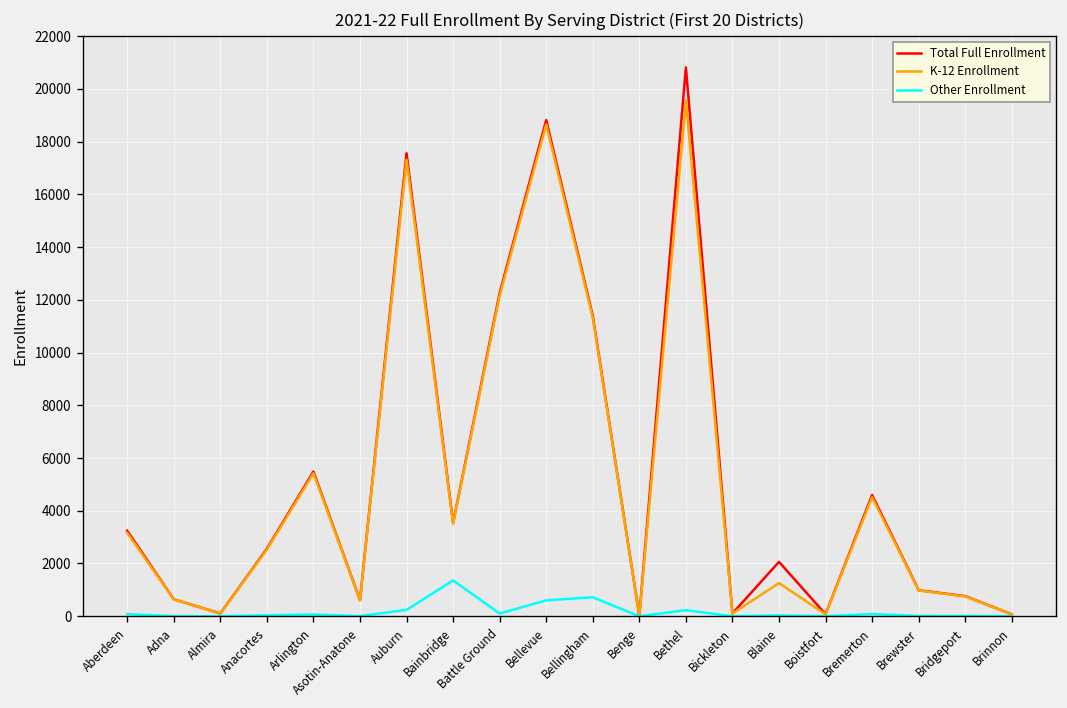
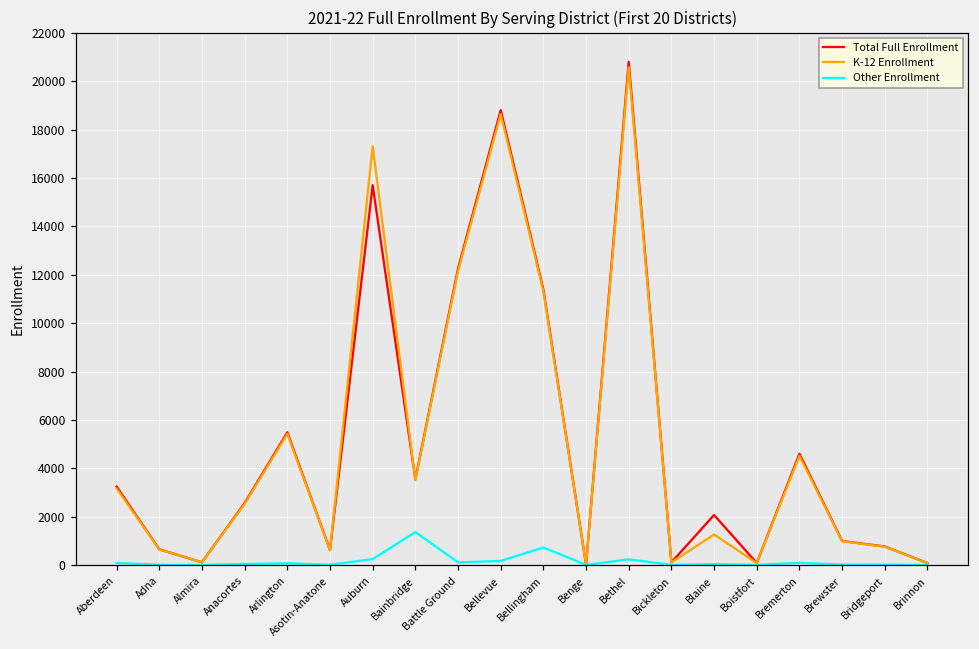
Total Full Enrollment, Auburn: 17600 -> 15700
Other Enrollment, Bellevue: 600 -> 200
K-12 Enrollment, Bethel: 19600 -> 20600
